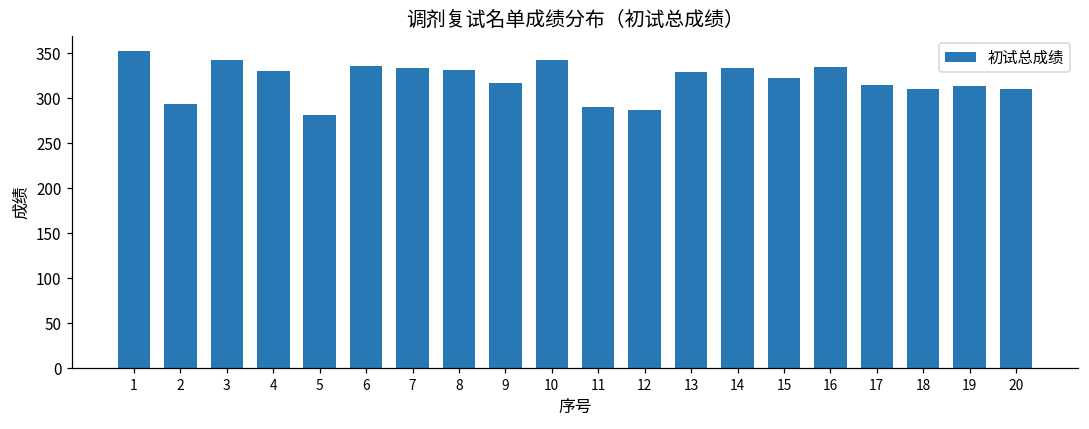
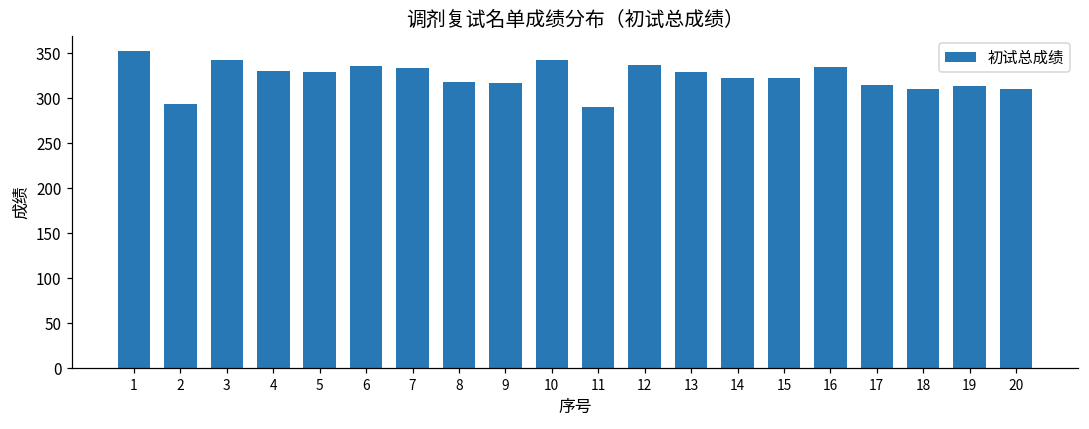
5: 280 -> 330
8: 330 -> 320
12: 290 -> 340
14: 330 -> 320
